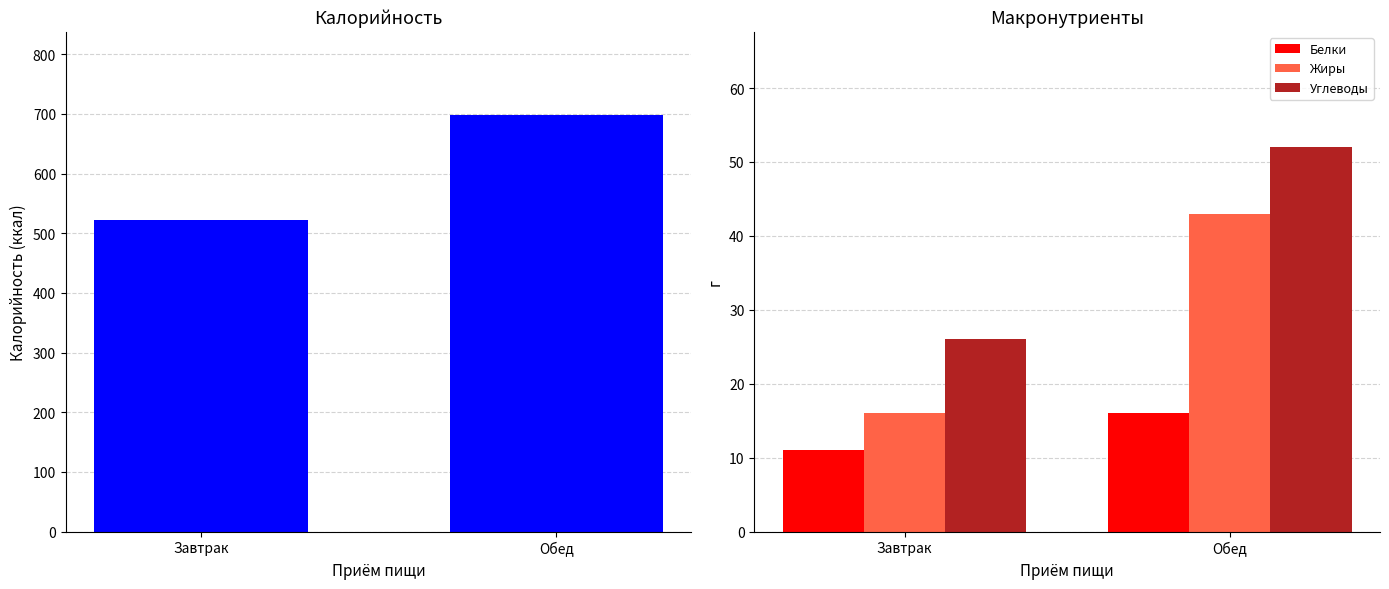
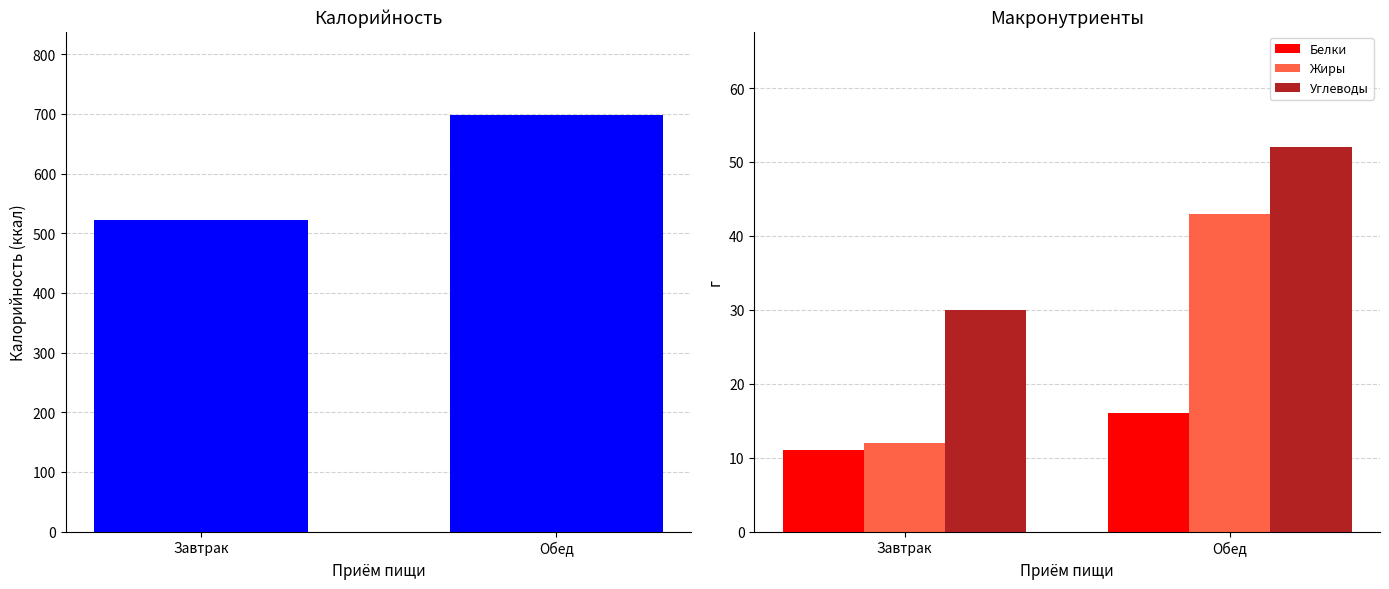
Макронутриенты, Жиры, Завтрак: 16 -> 12
Макронутриенты, Углеводы, Завтрак: 26 -> 30
